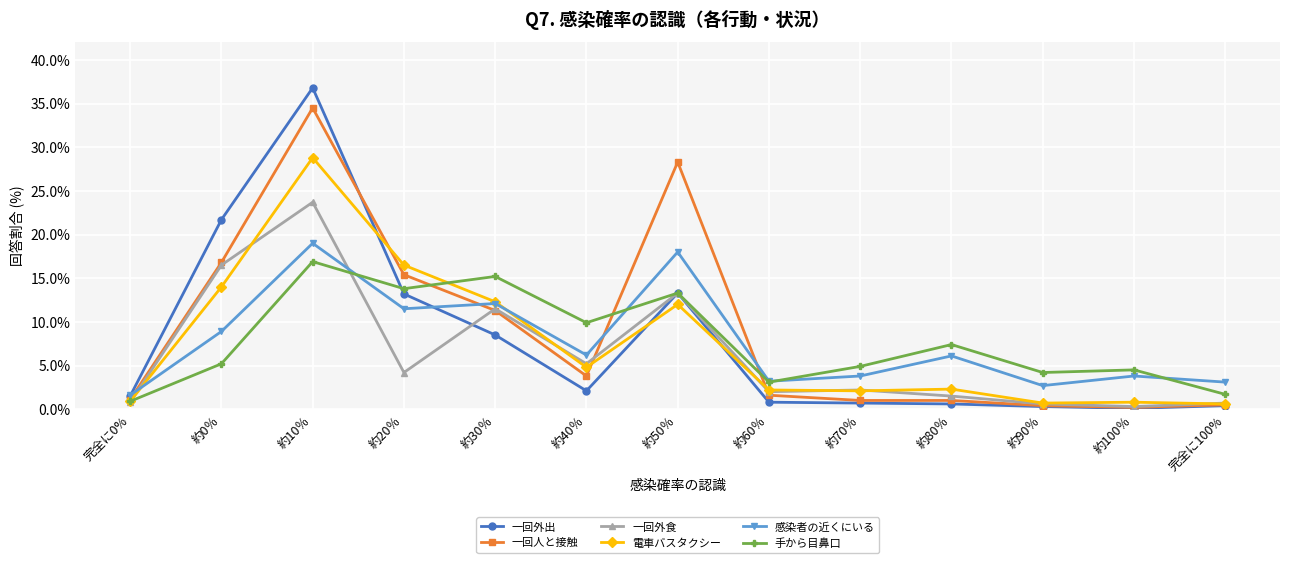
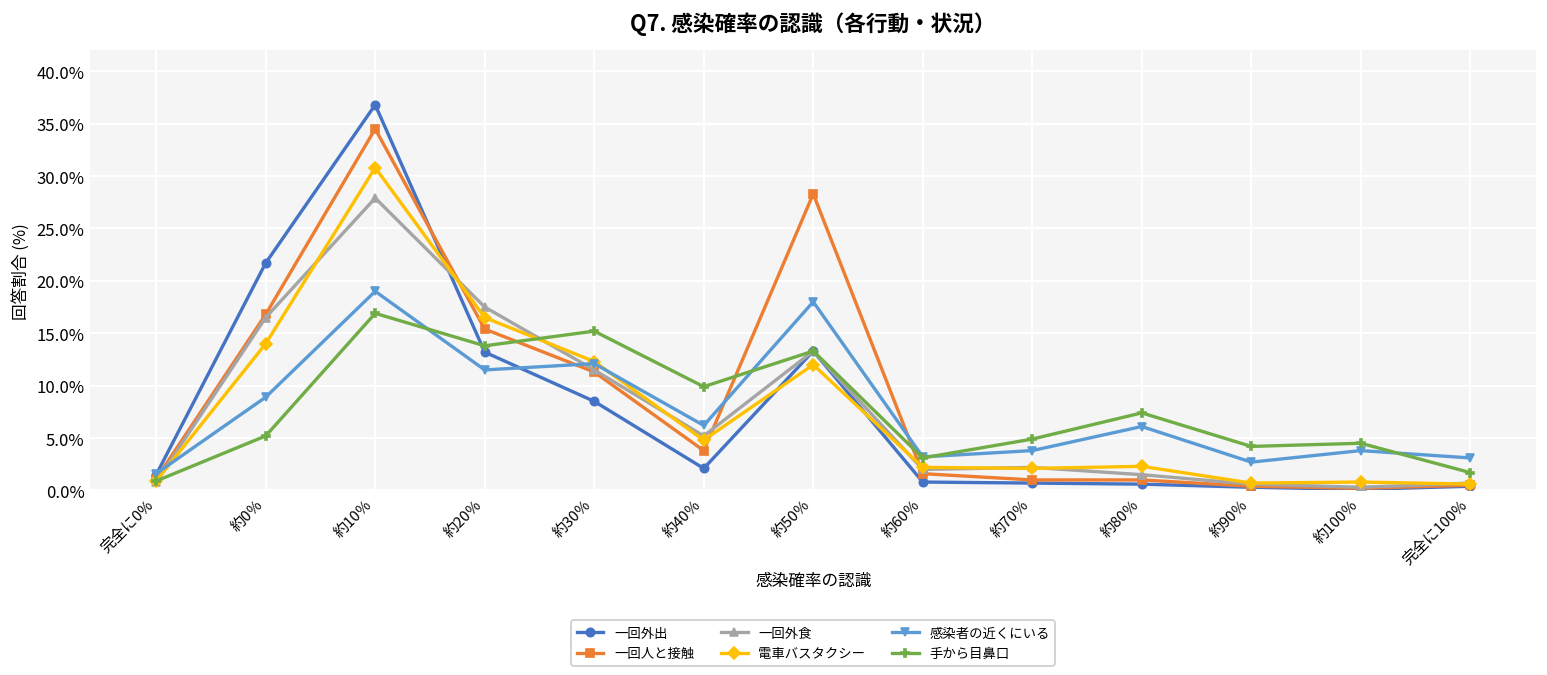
一回外食, 約10％: 24% -> 28%
電車バスタクシー, 約10％: 29% -> 31%
一回外食, 約20％: 4% -> 18%
